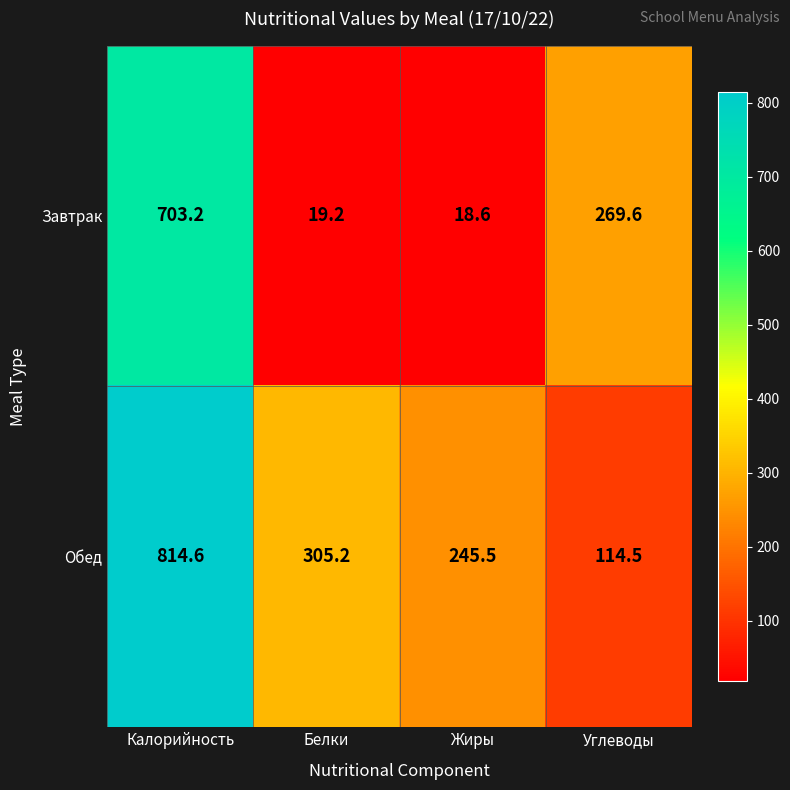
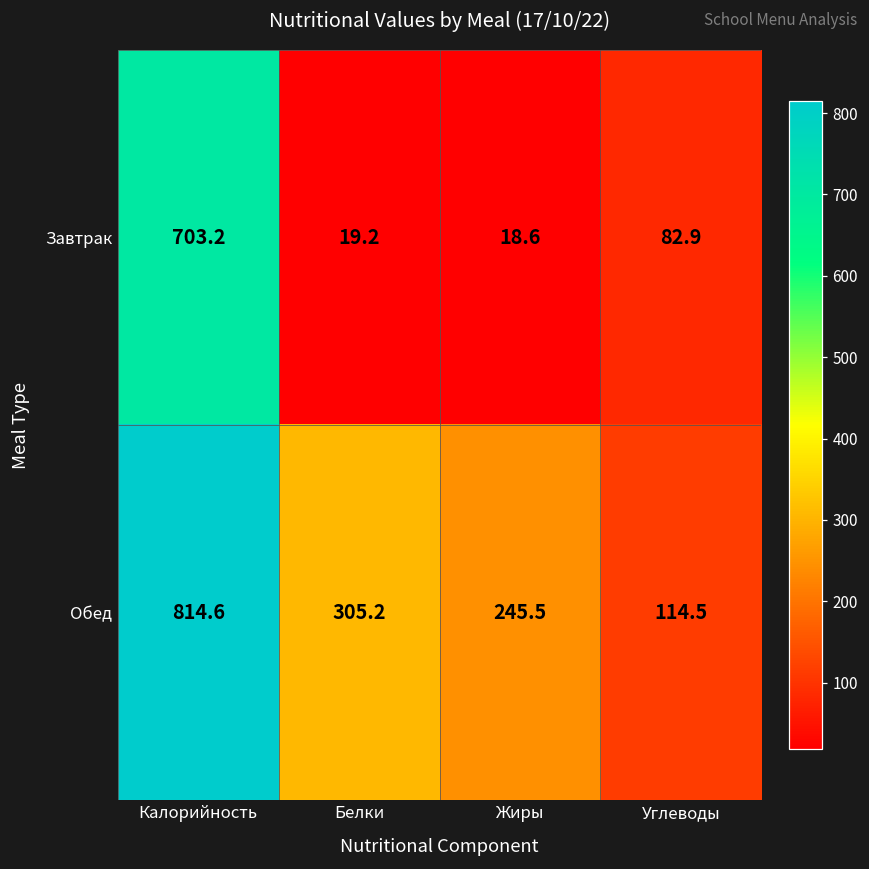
Завтрак, Углеводы: 269.6 -> 82.9
